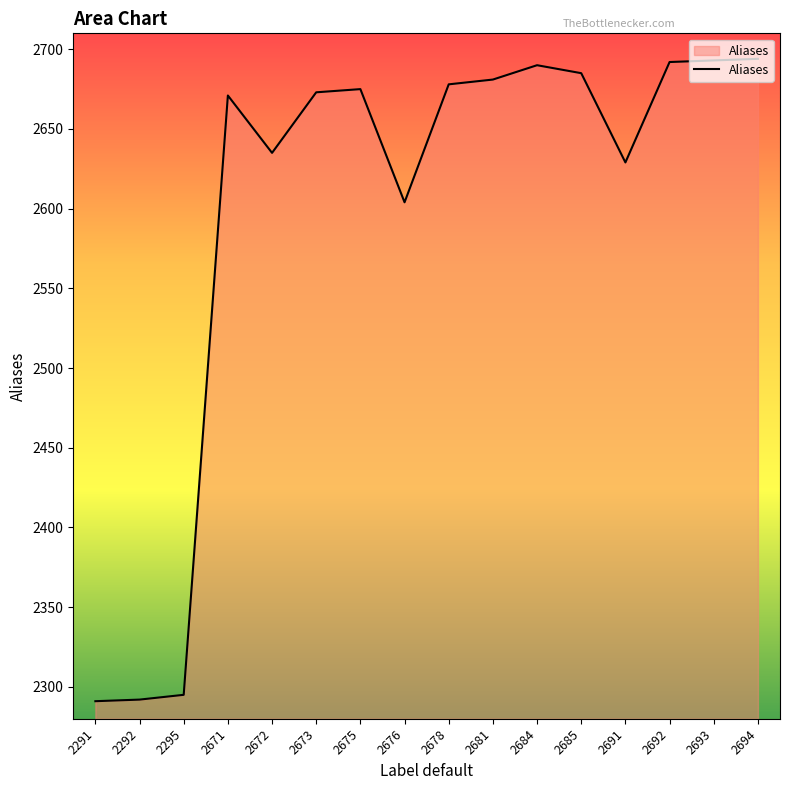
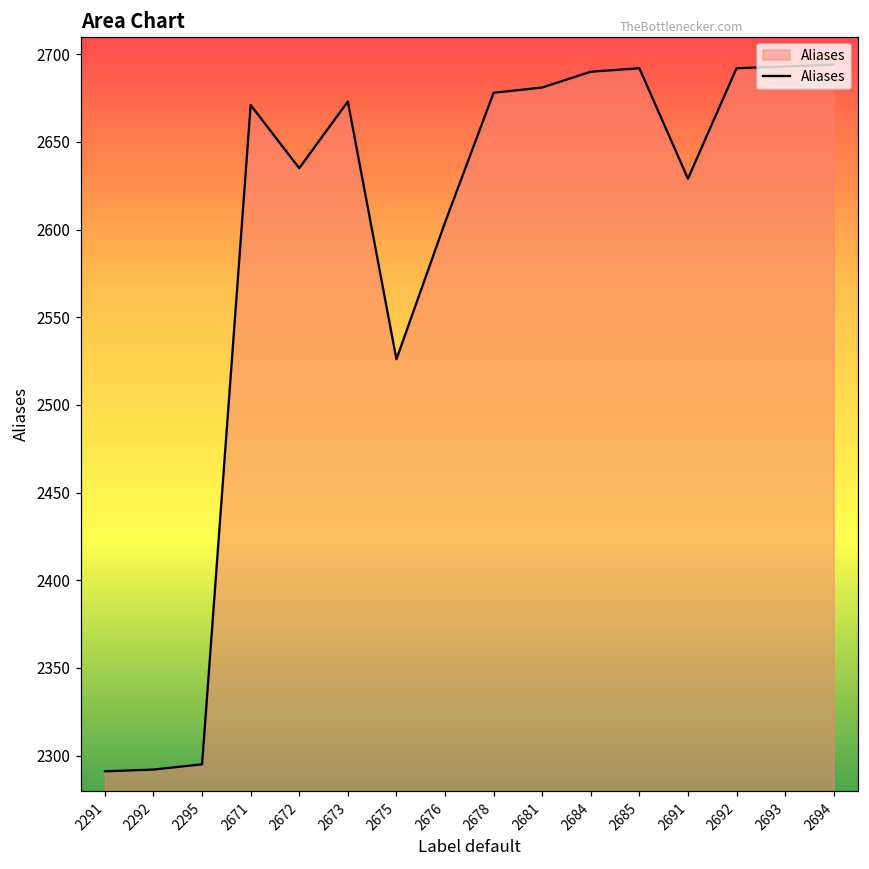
2675: 2675 -> 2526
2685: 2685 -> 2692
